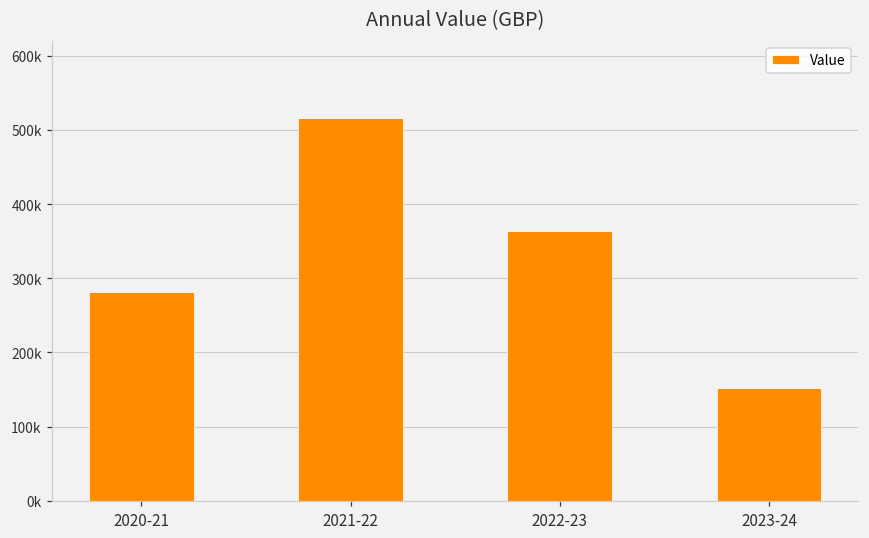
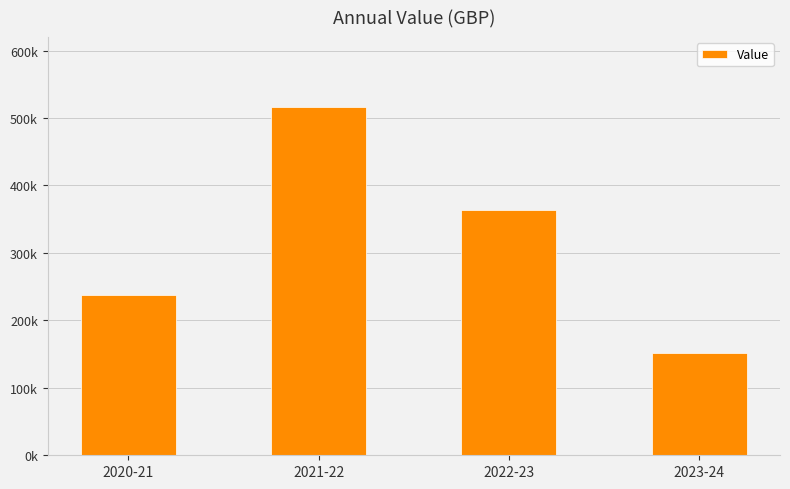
2020-21: 280000 -> 240000
